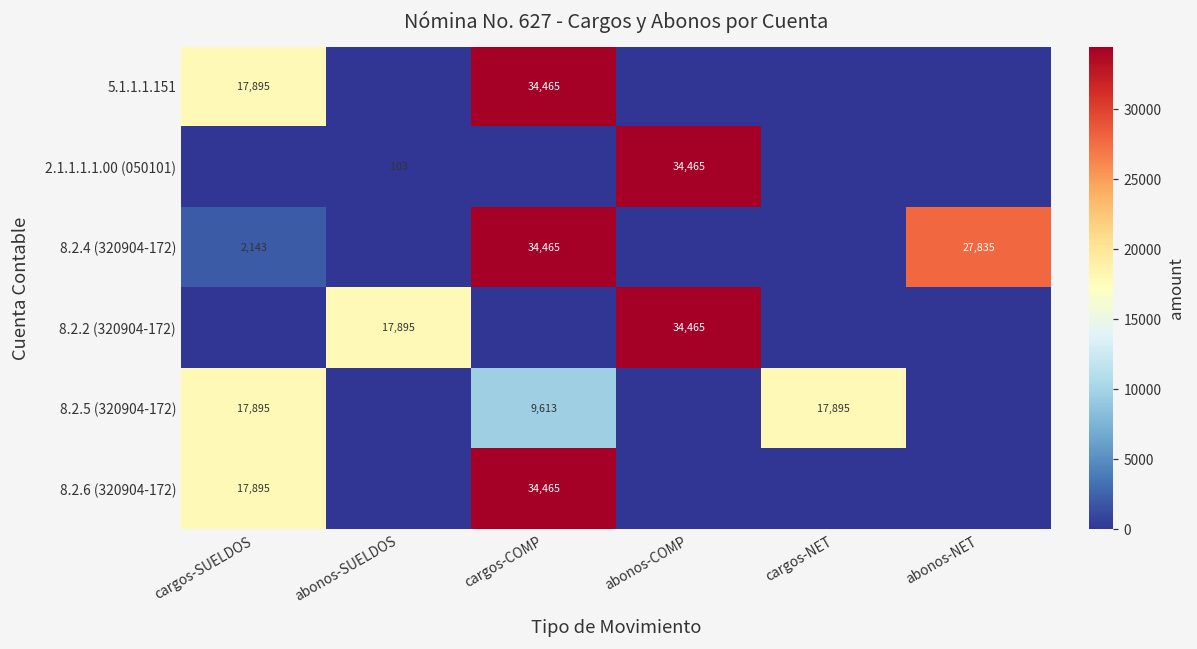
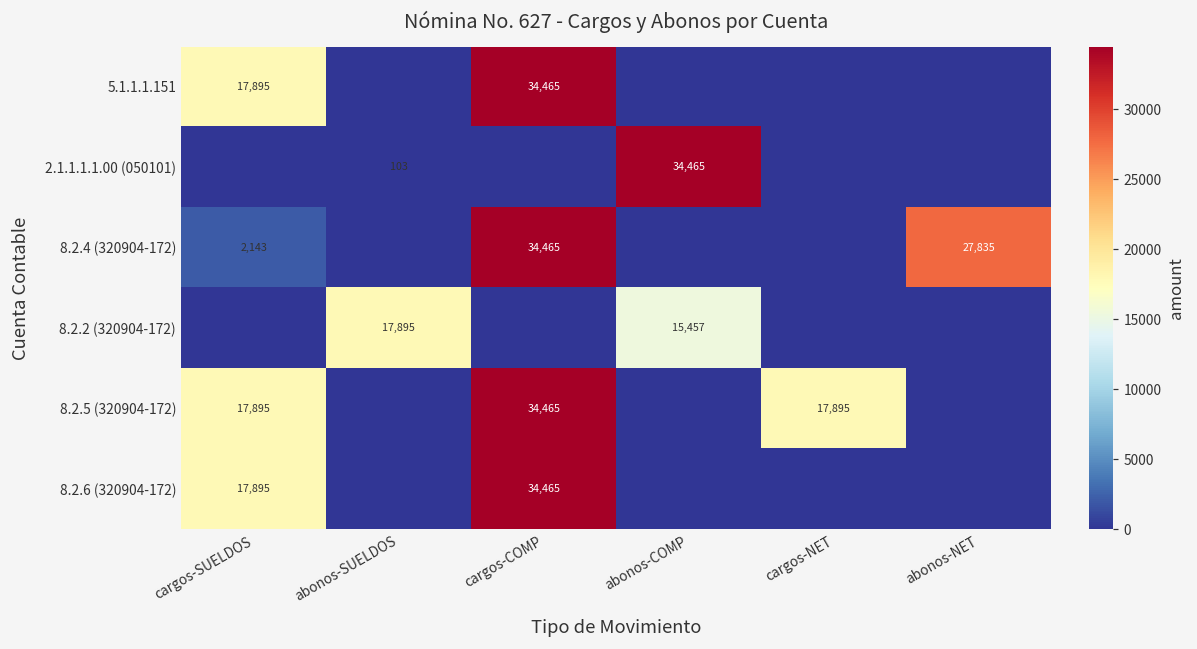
8.2.2 (320904-172), abonos-COMP: 34,465 -> 15,457
8.2.5 (320904-172), cargos-COMP: 9,613 -> 34,465
